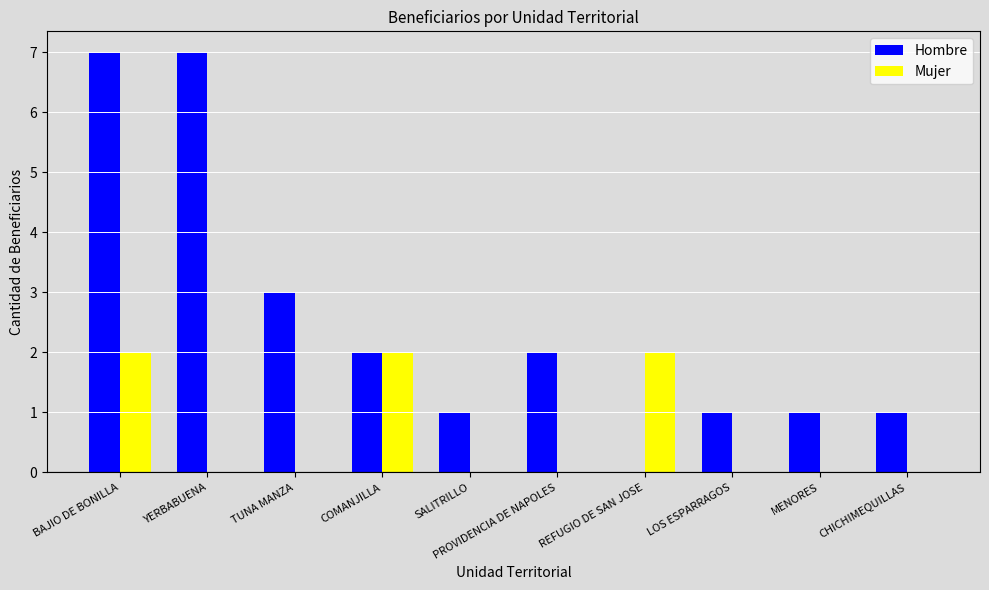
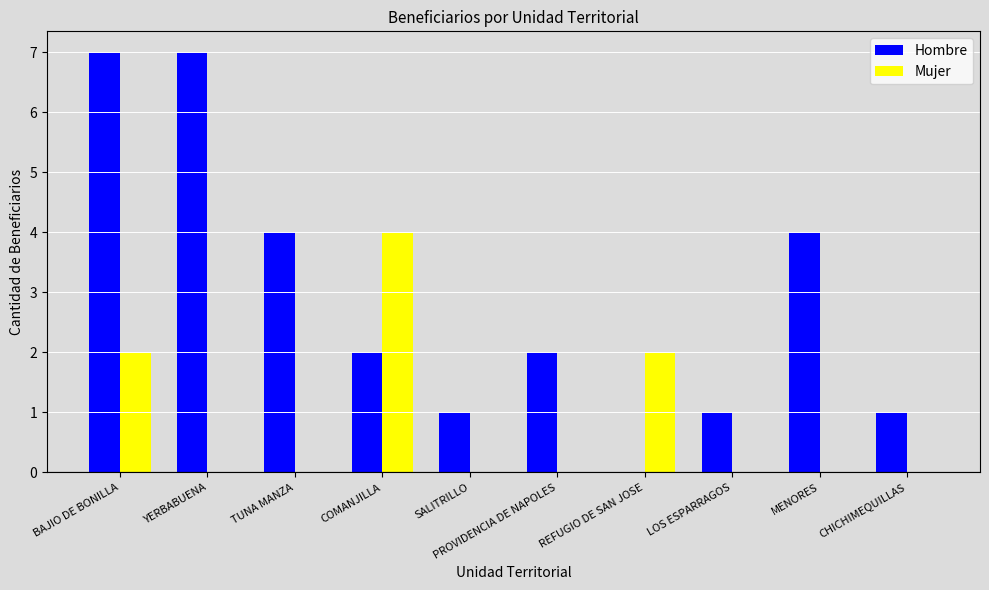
Hombre, TUNA MANZA: 3 -> 4
Mujer, COMANJILLA: 2 -> 4
Hombre, MENORES: 1 -> 4
